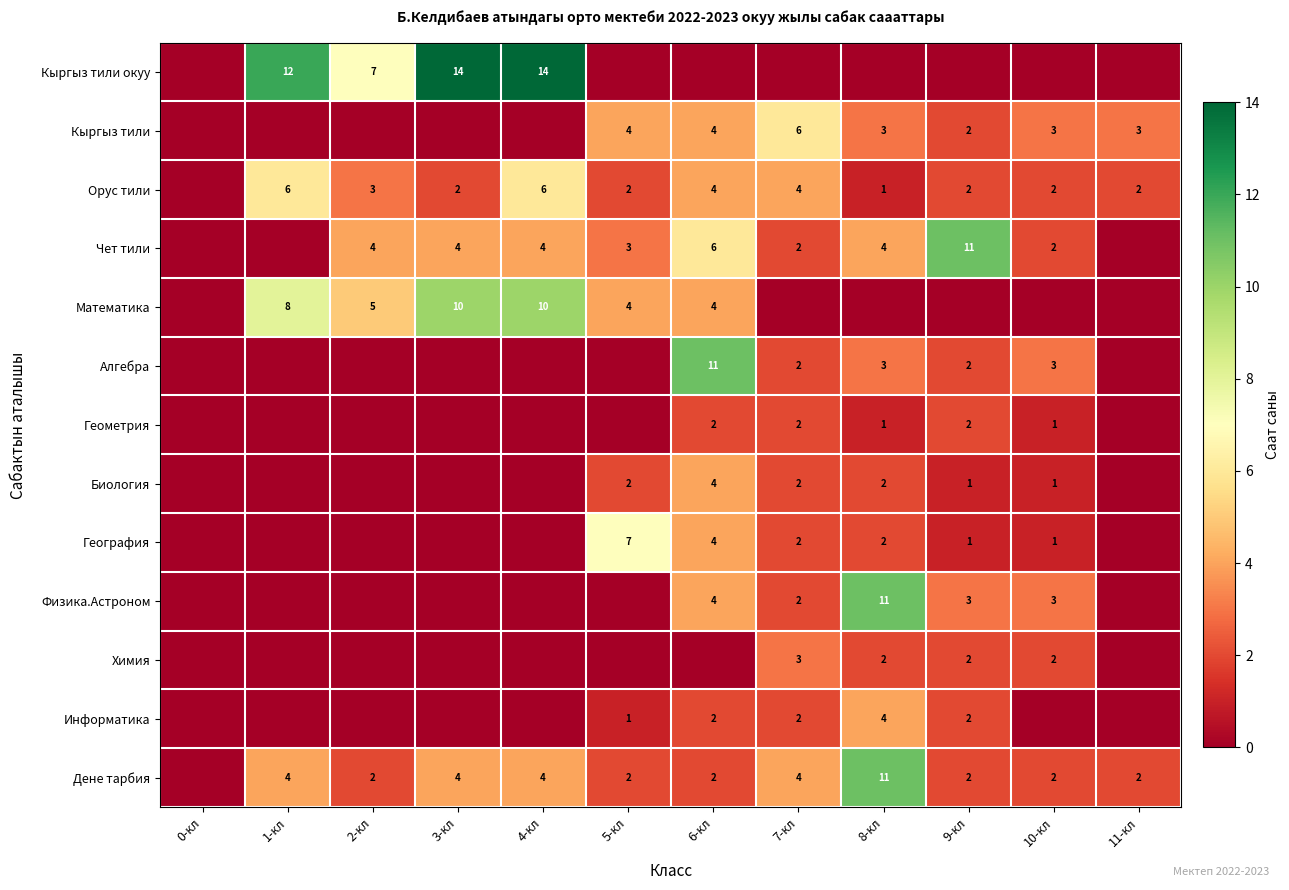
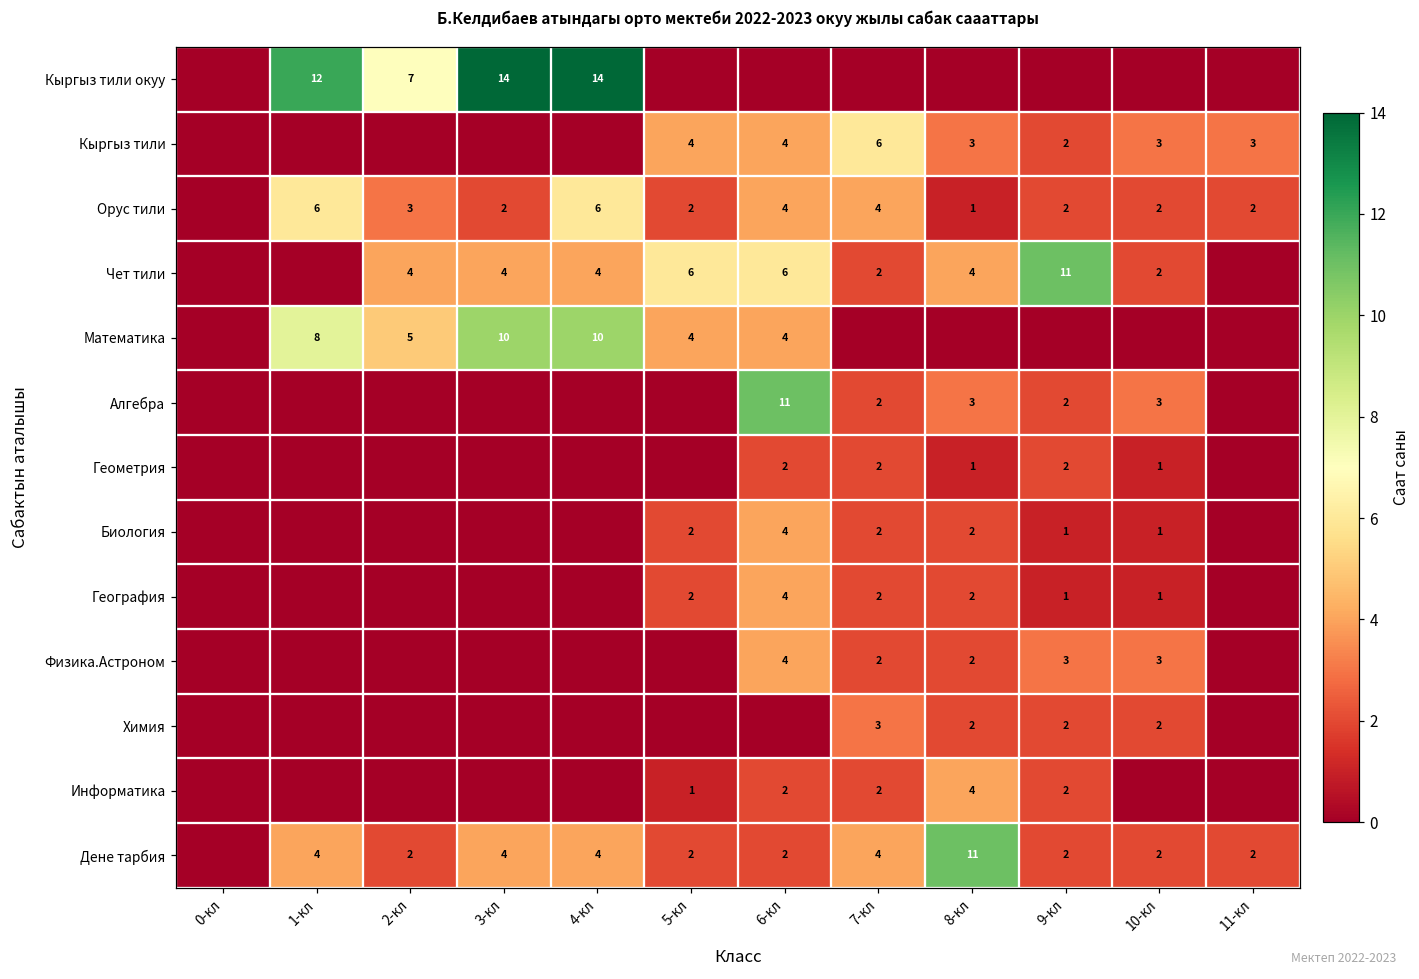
Чет тили, 5-кл: 3 -> 6
География, 5-кл: 7 -> 2
Физика.Астроном, 8-кл: 11 -> 2
